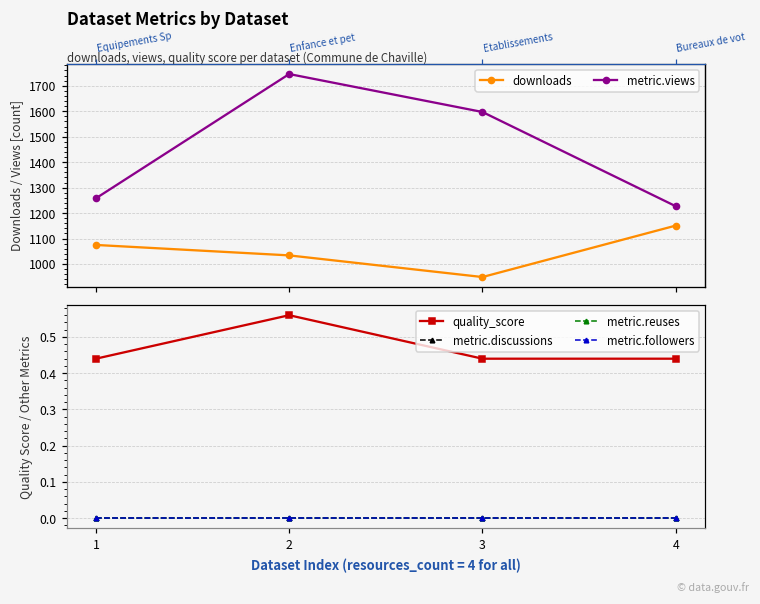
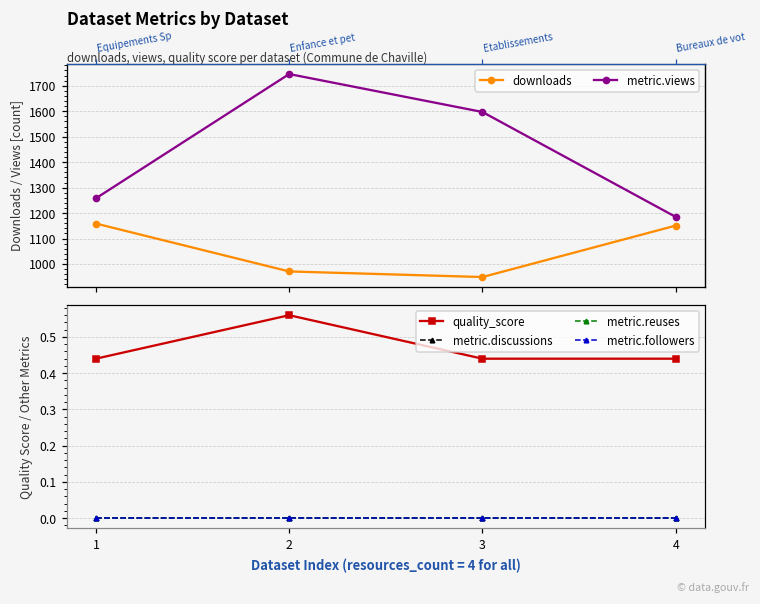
Dataset Metrics by Dataset, downloads, Equipements Sp: 1080 -> 1160
Dataset Metrics by Dataset, downloads, Enfance et pet: 1030 -> 970
Dataset Metrics by Dataset, metric.views, Bureaux de vot: 1230 -> 1190
